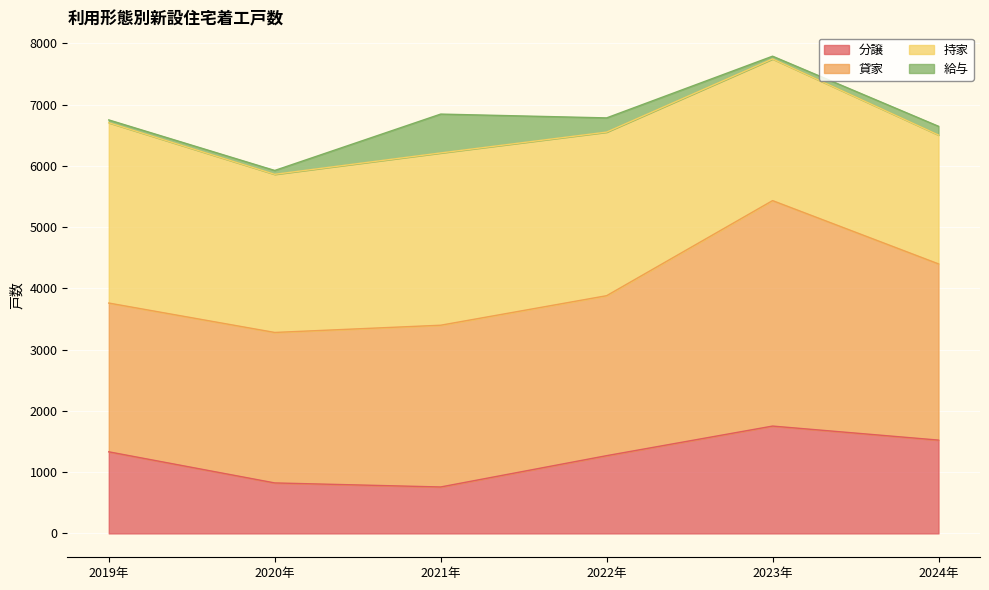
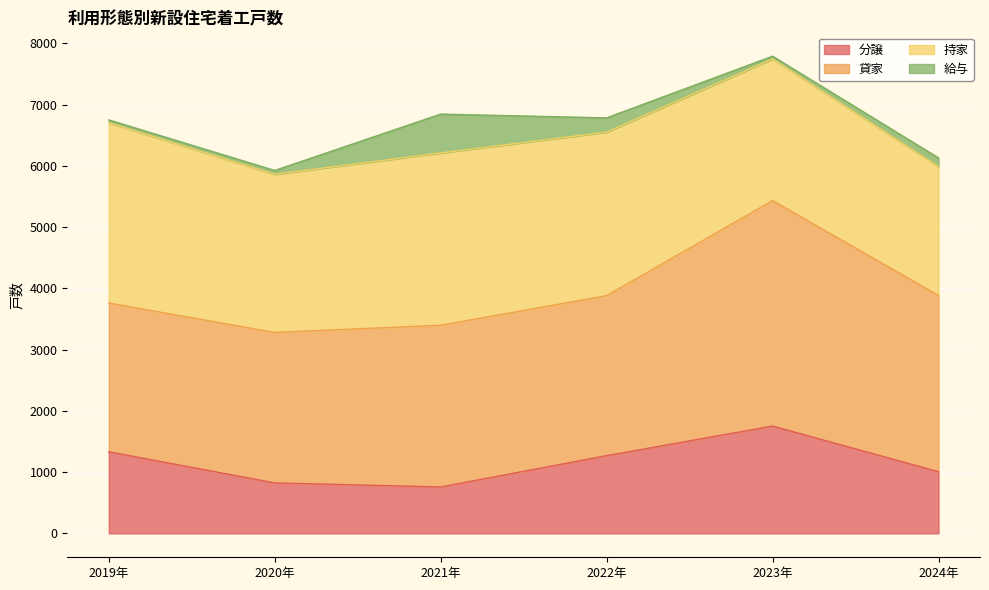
分譲, 2024年: 1500 -> 1000
